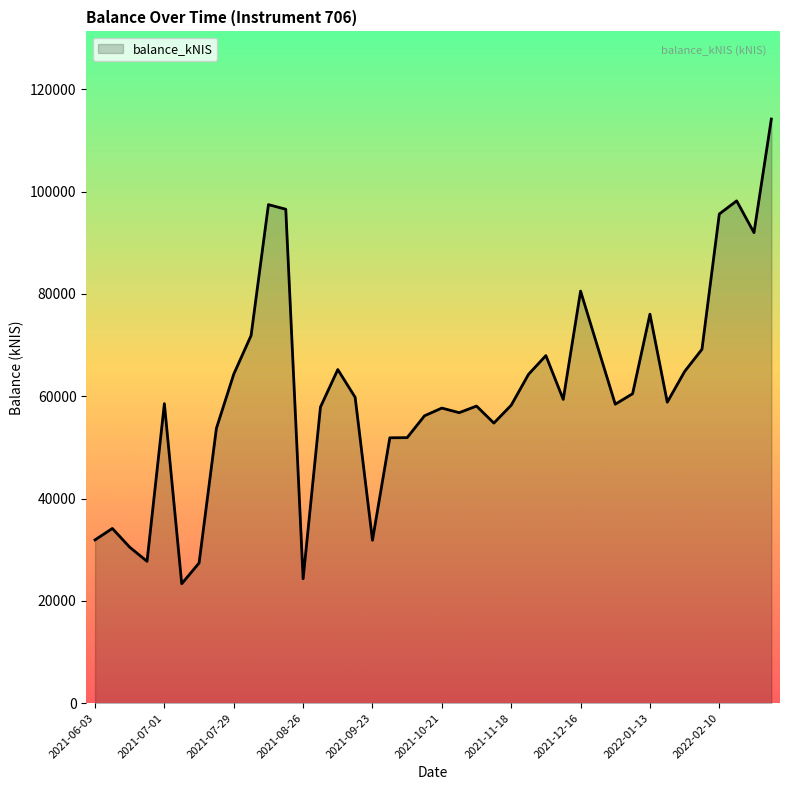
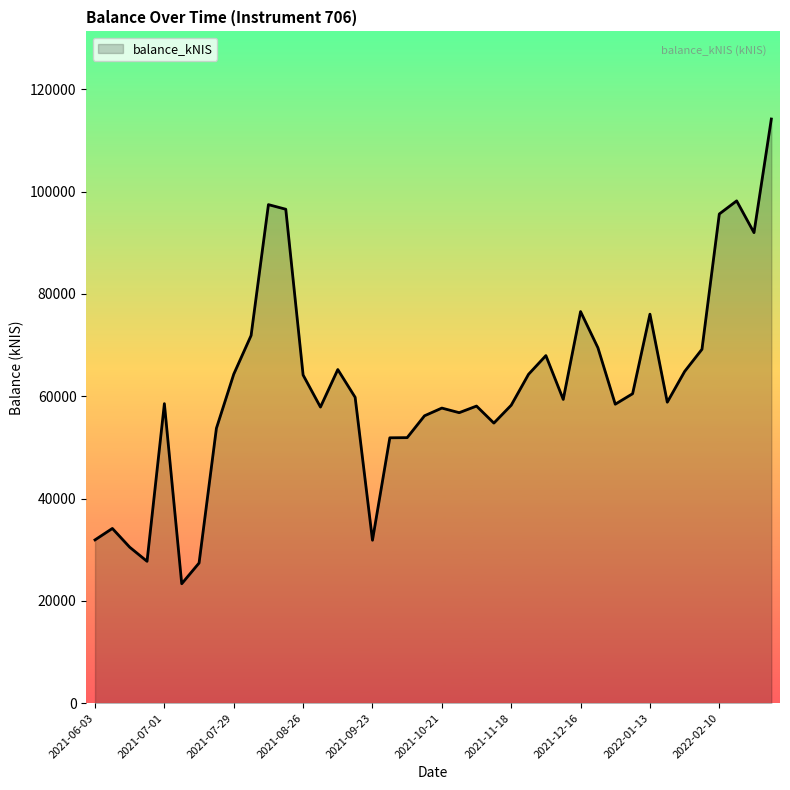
2021-08-26: 24000 -> 64000
2021-12-16: 81000 -> 77000
